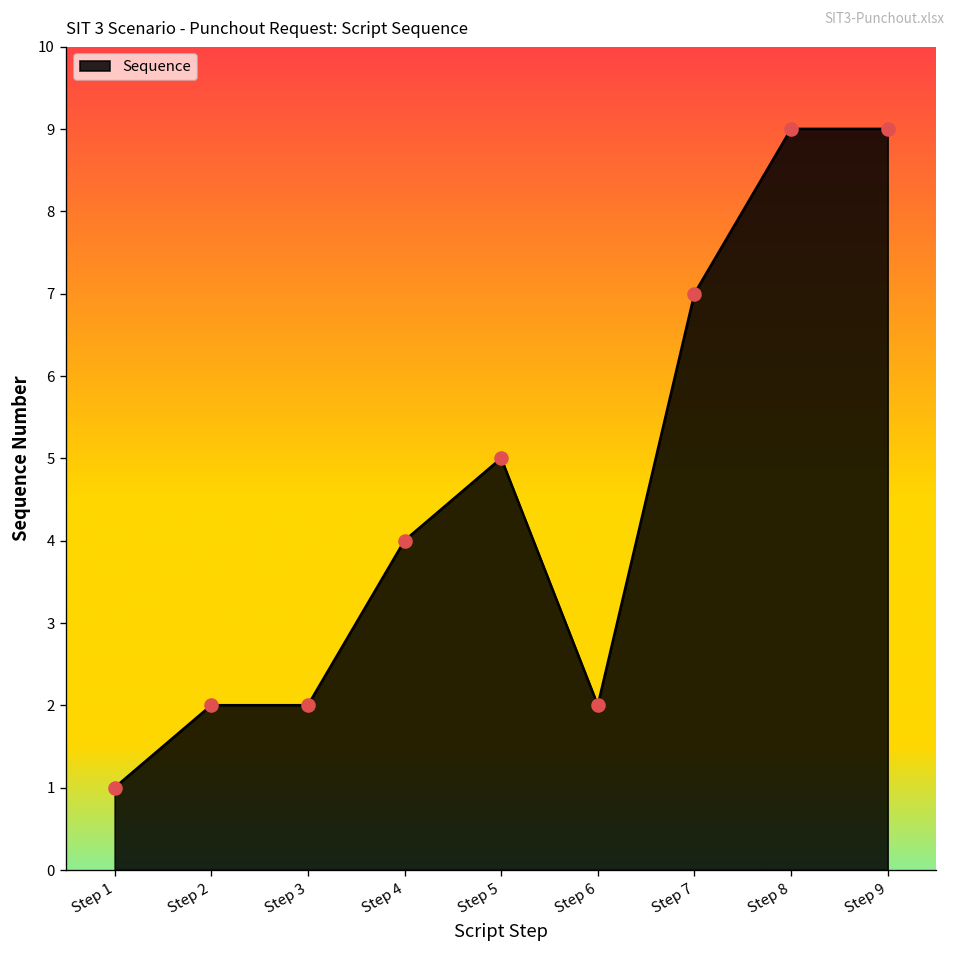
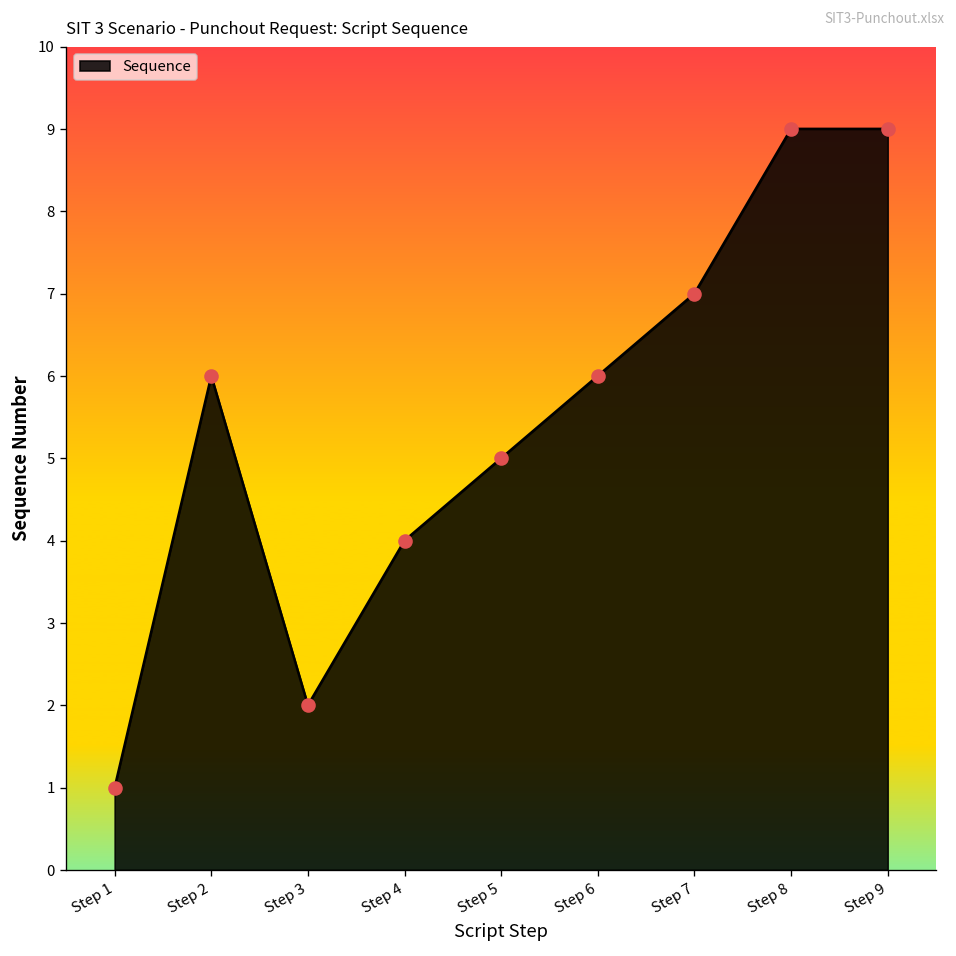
Step 2: 2 -> 6
Step 6: 2 -> 6
